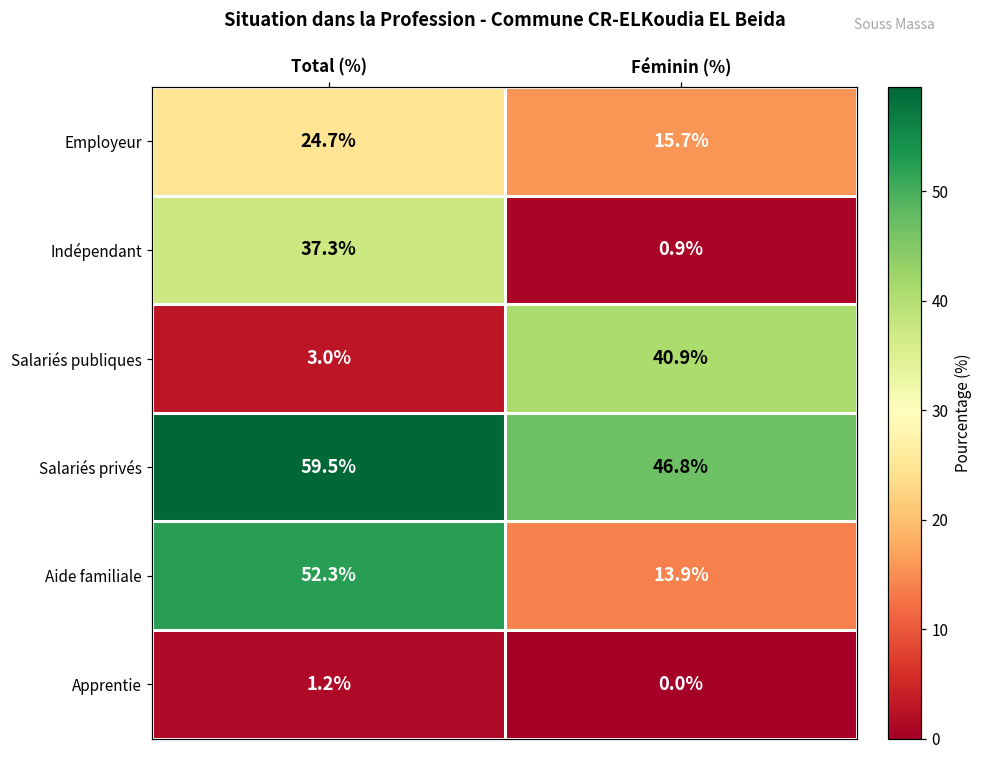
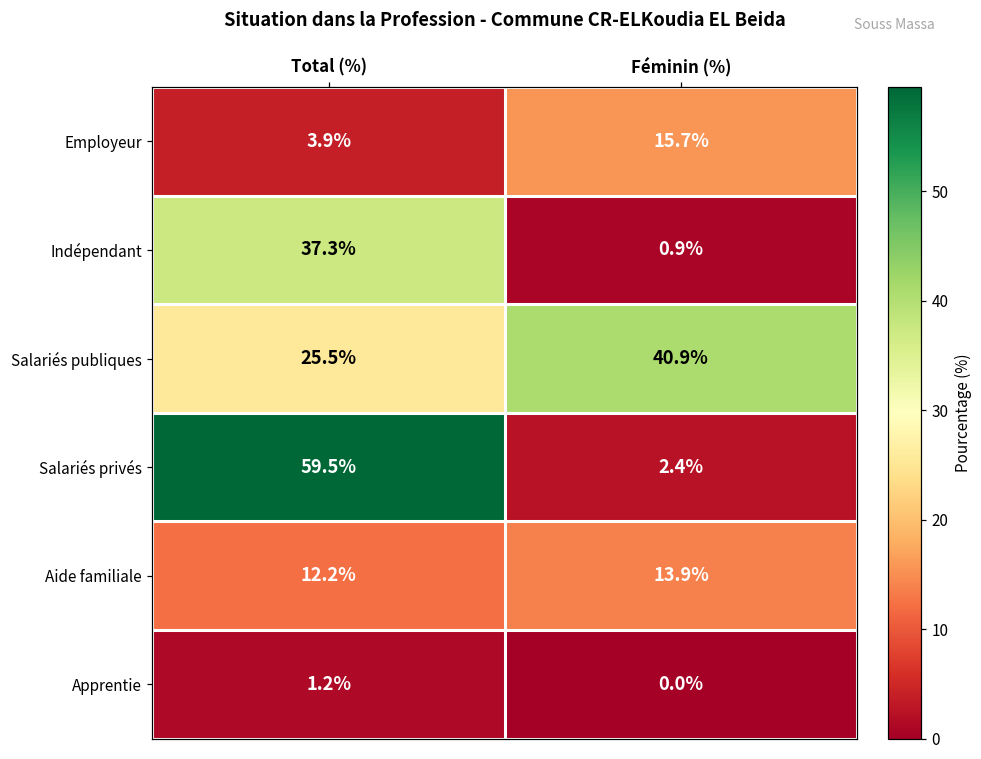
Employeur, Total (%): 24.7% -> 3.9%
Salariés publiques, Total (%): 3.0% -> 25.5%
Salariés privés, Féminin (%): 46.8% -> 2.4%
Aide familiale, Total (%): 52.3% -> 12.2%
